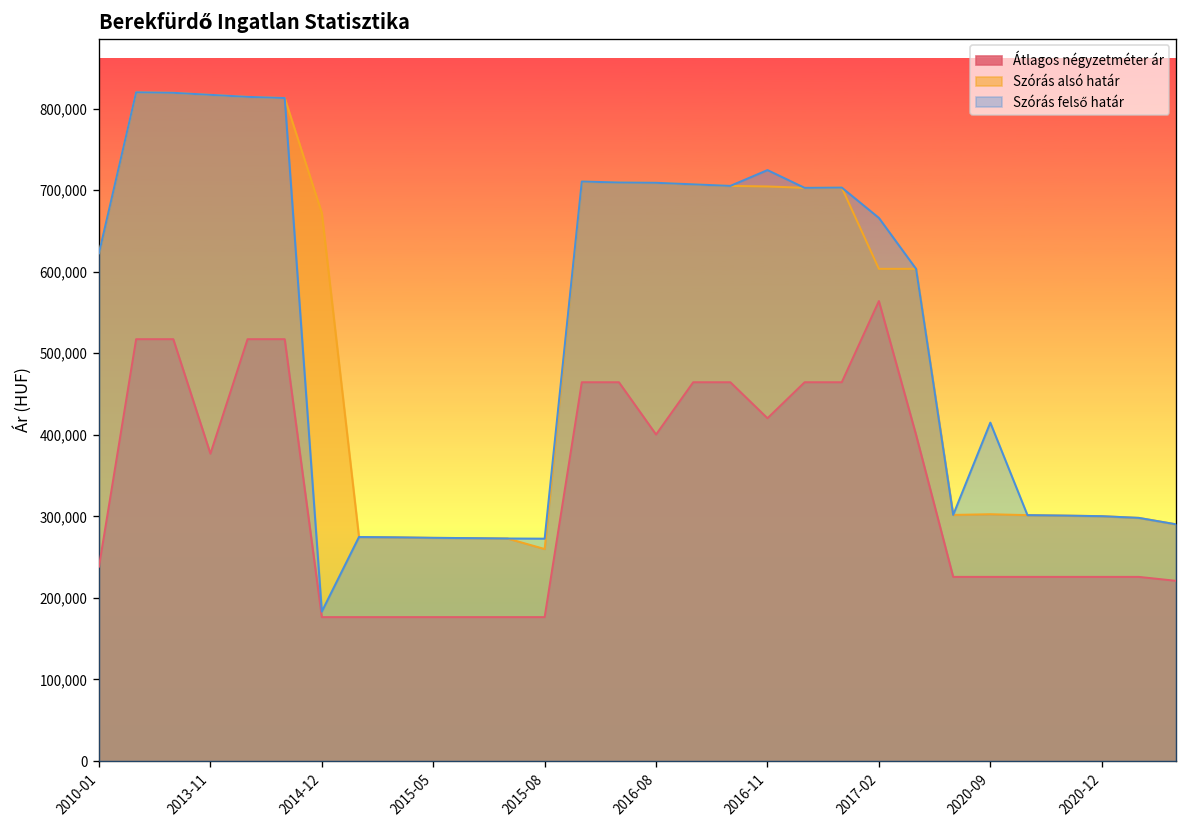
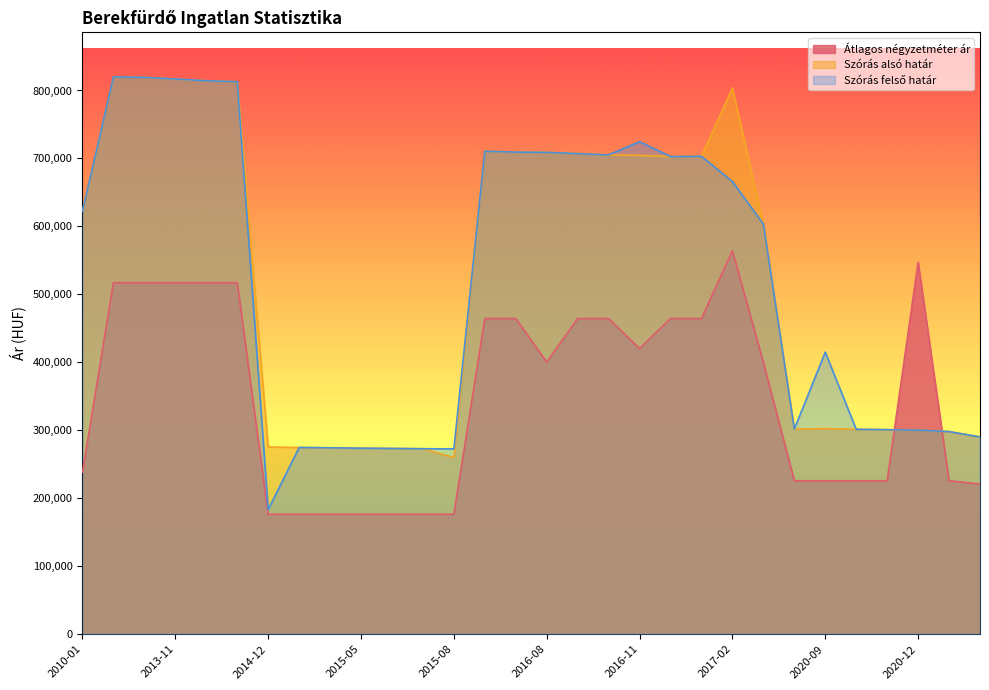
Átlagos négyzetméter ár, 2013-11: 380,000 -> 520,000
Szórás alsó határ, 2014-12: 670,000 -> 280,000
Szórás alsó határ, 2017-02: 600,000 -> 800,000
Átlagos négyzetméter ár, 2020-12: 230,000 -> 550,000
